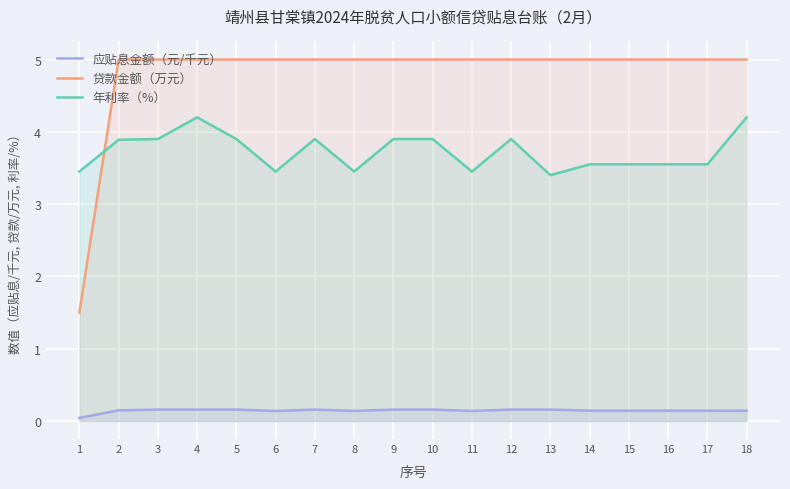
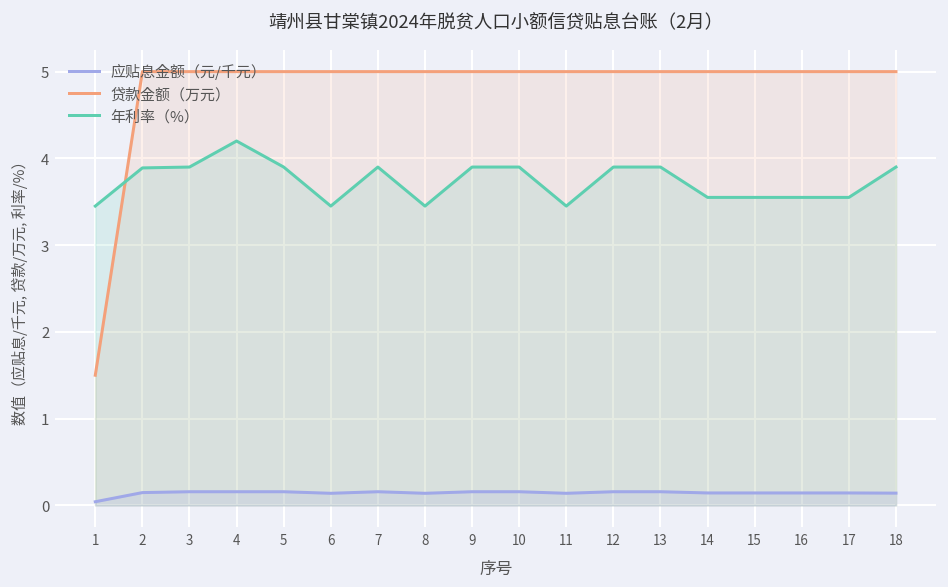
年利率（%）, 13: 3.4 -> 3.9
年利率（%）, 18: 4.2 -> 3.9
